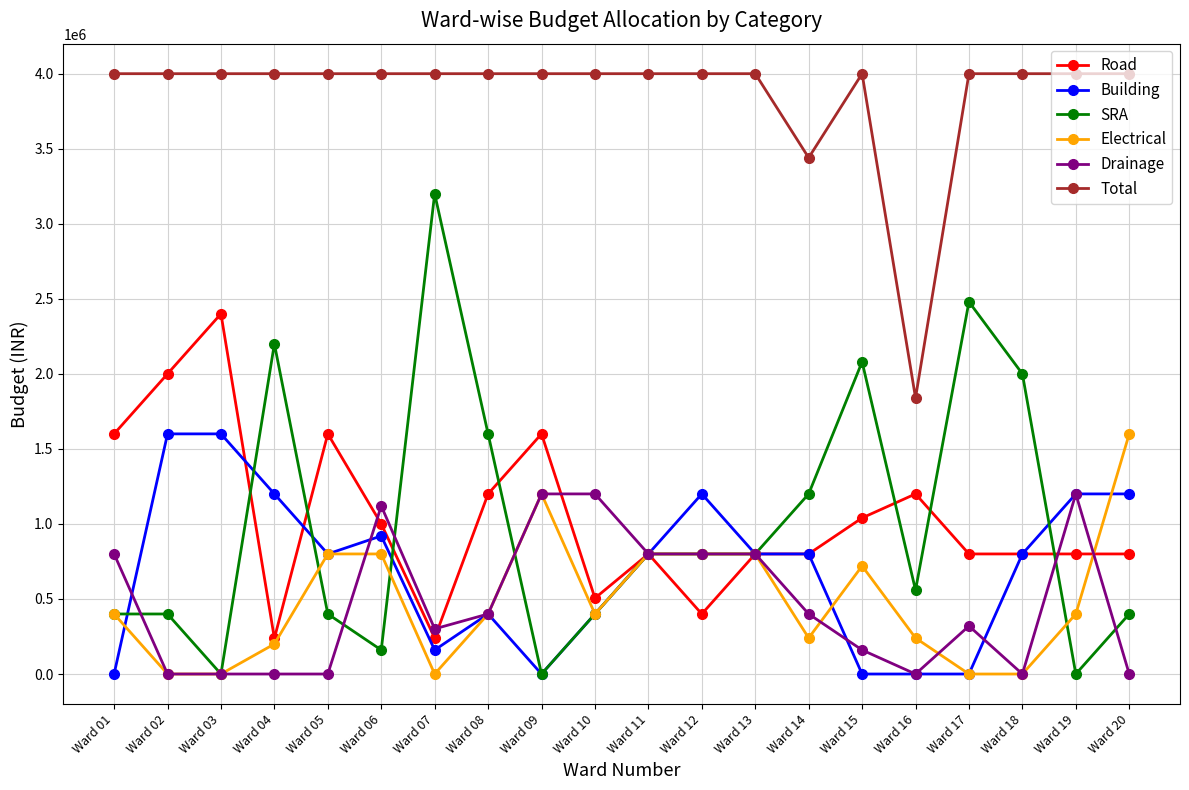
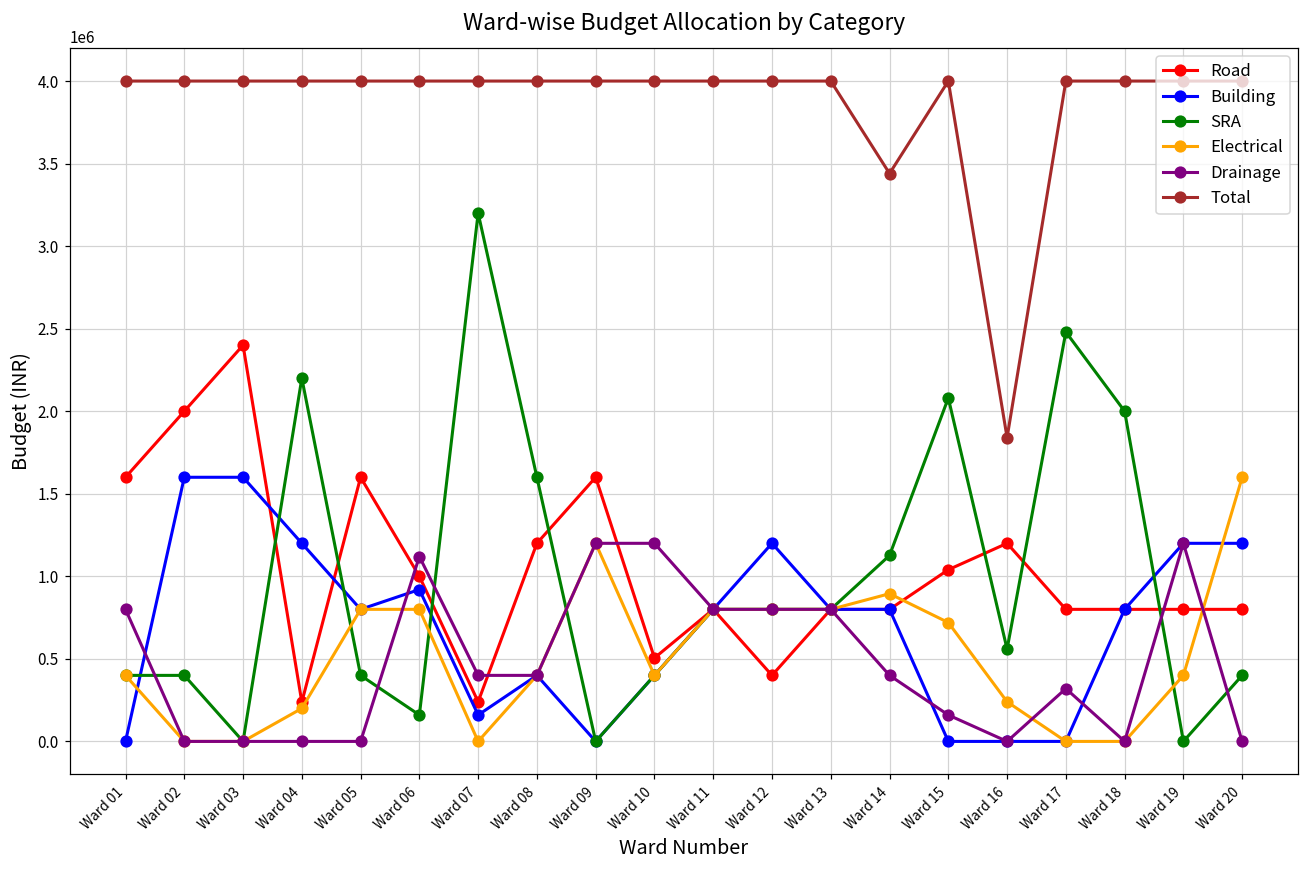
Drainage, Ward 07: 300000 -> 400000
SRA, Ward 14: 1200000 -> 1130000
Electrical, Ward 14: 240000 -> 890000
